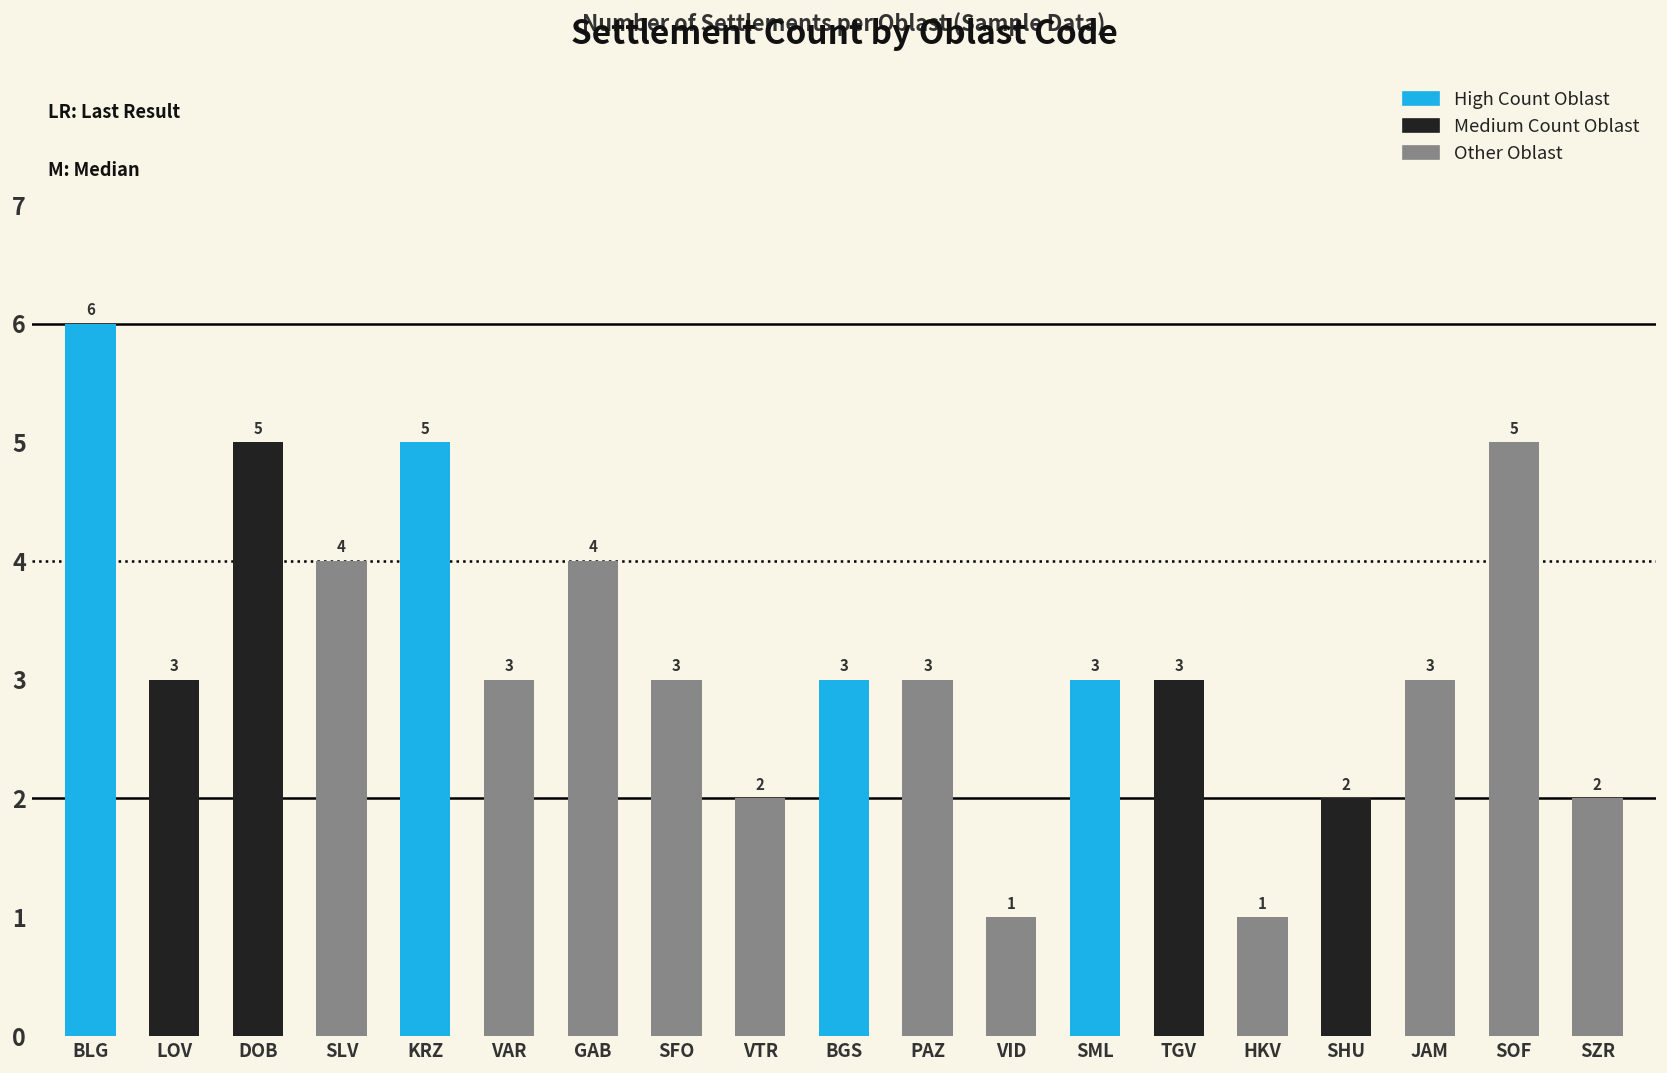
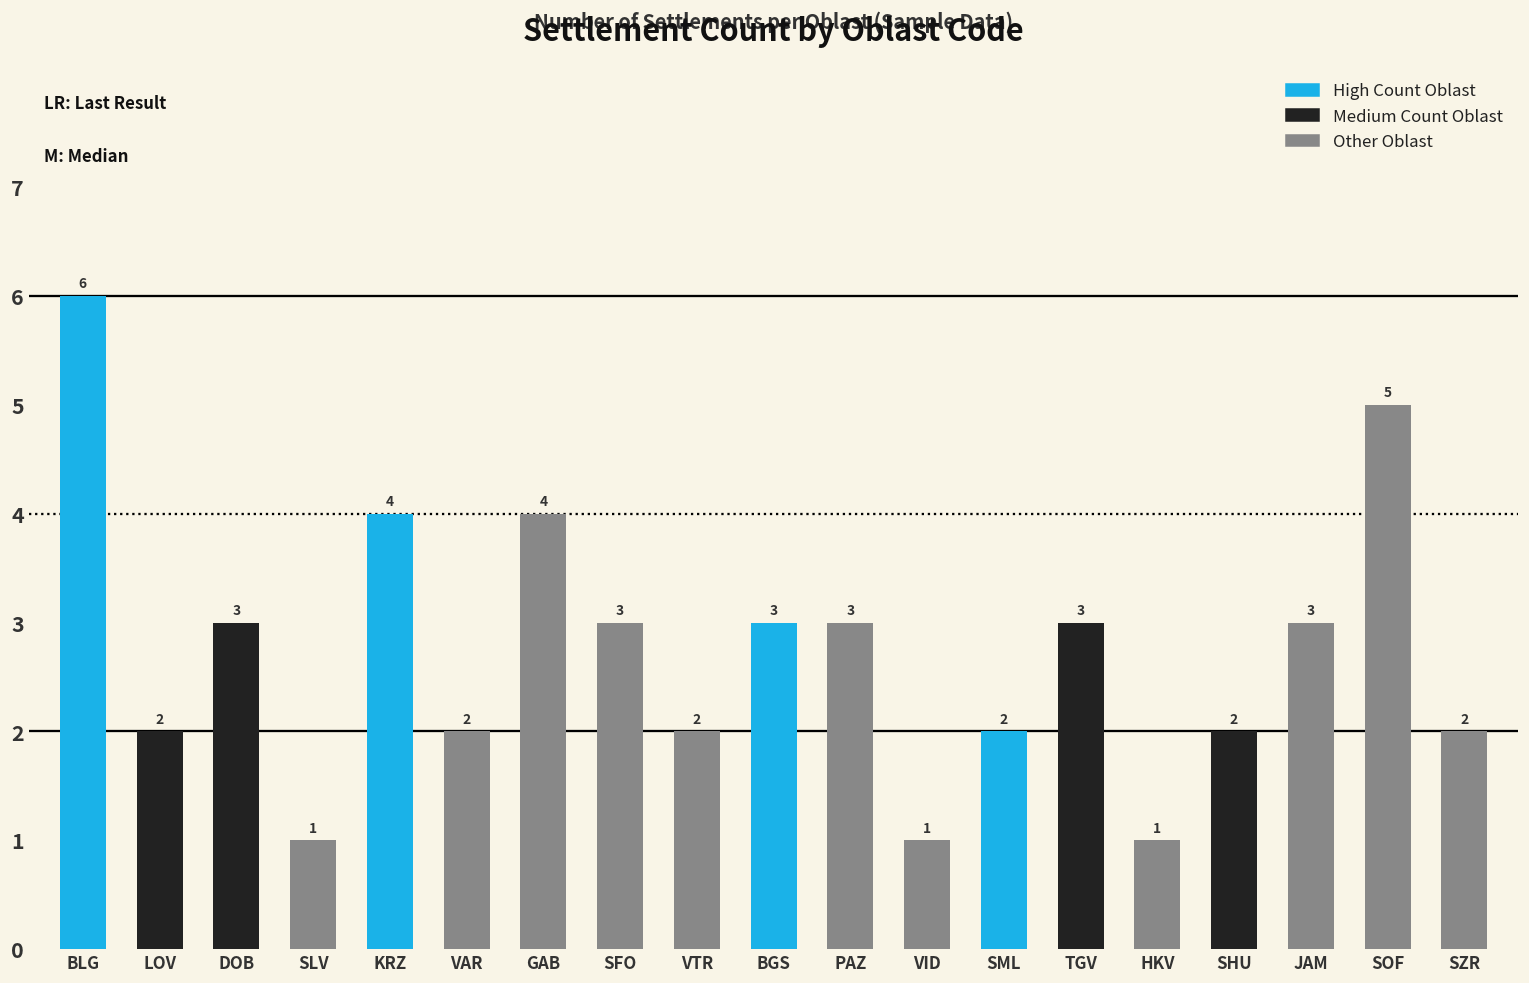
LOV: 3 -> 2
DOB: 5 -> 3
SLV: 4 -> 1
KRZ: 5 -> 4
VAR: 3 -> 2
SML: 3 -> 2
